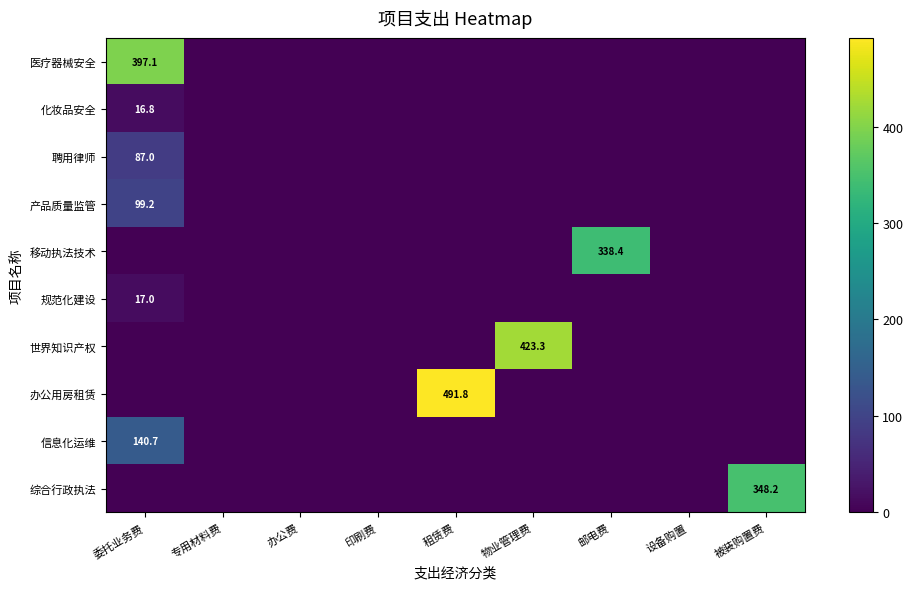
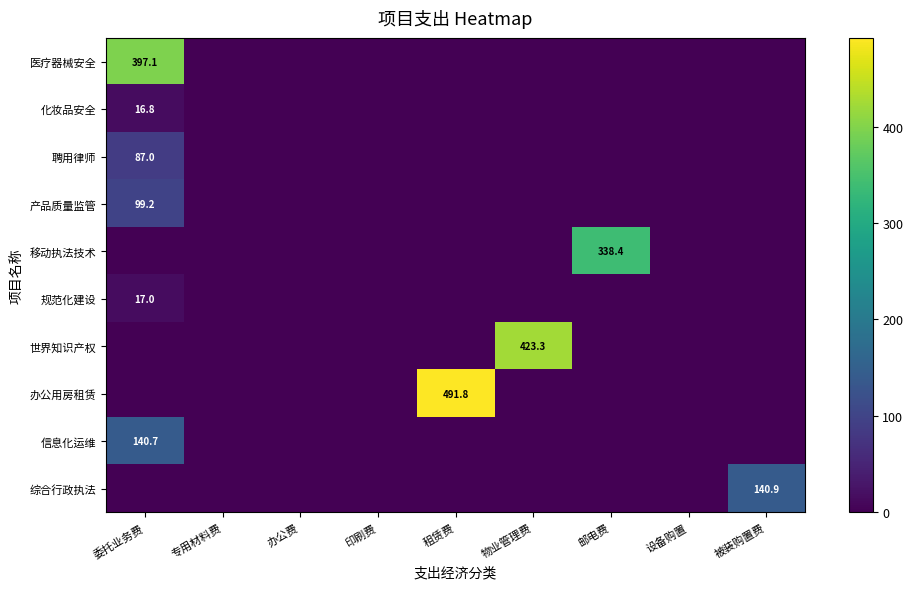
综合行政执法, 被装购置费: 348.2 -> 140.9
